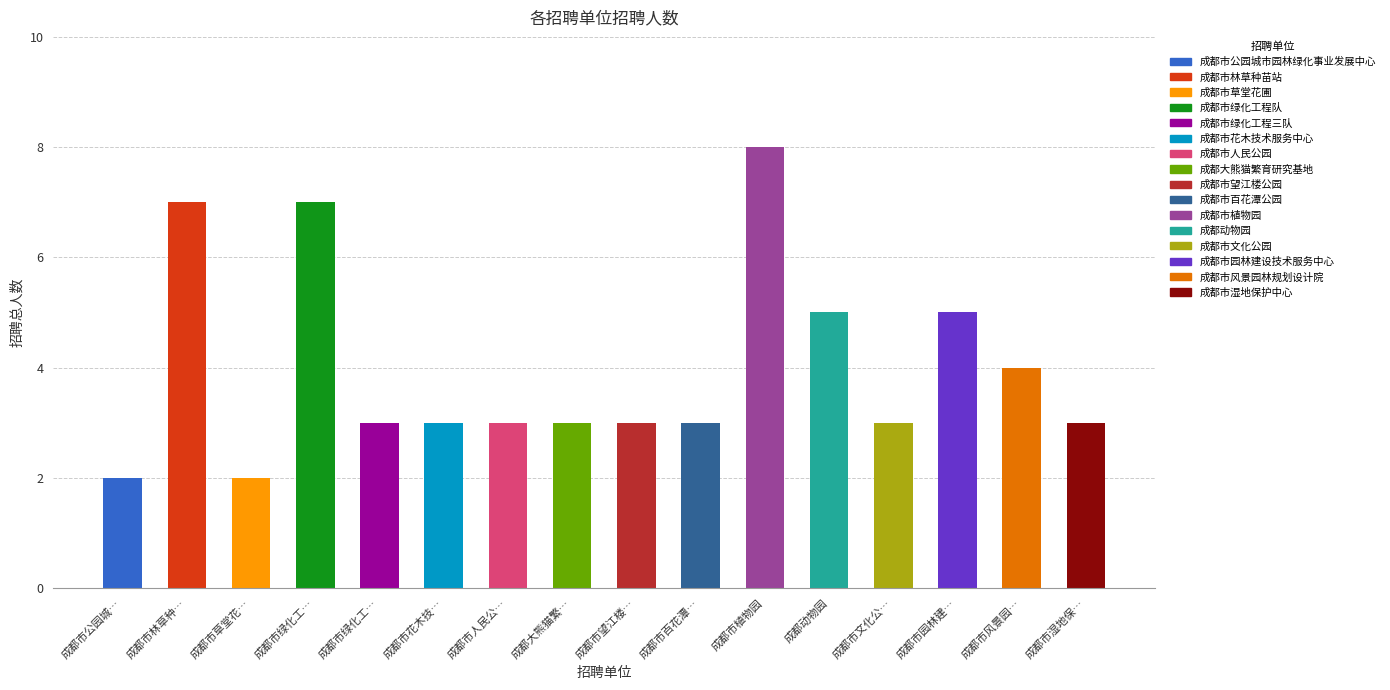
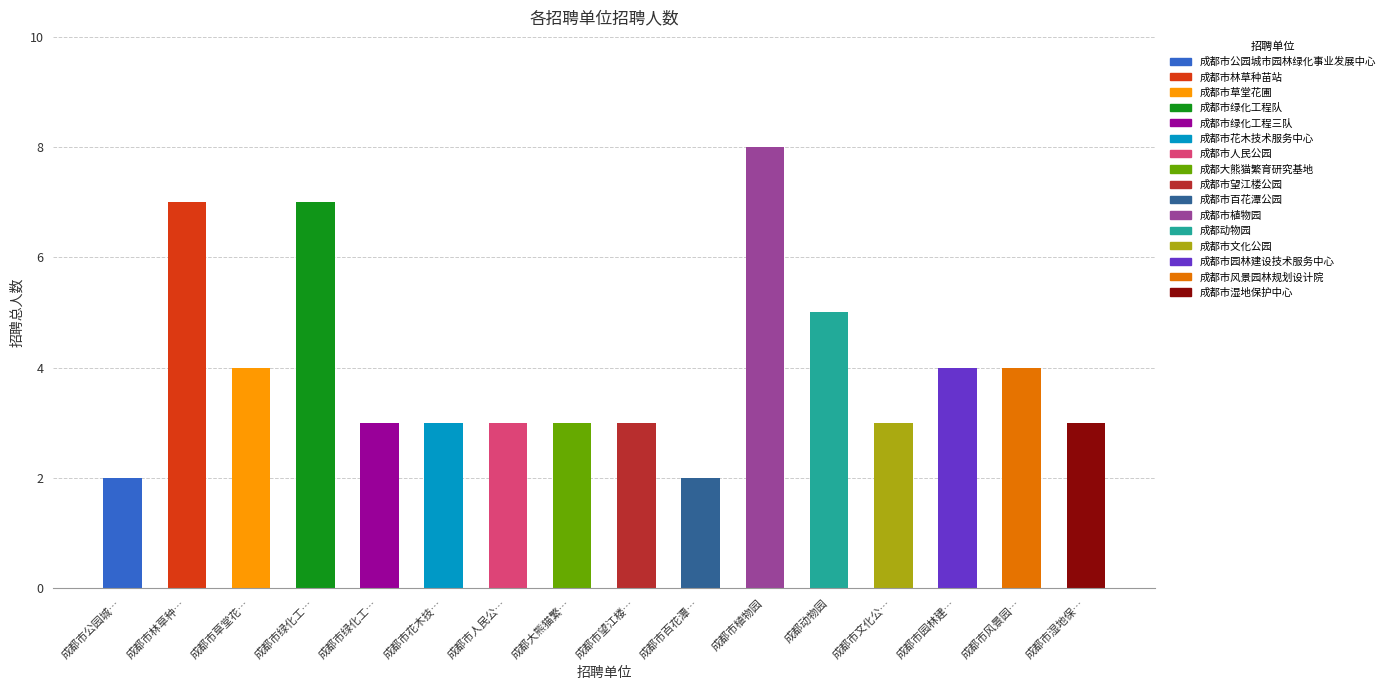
成都市草堂花…: 2 -> 4
成都市百花潭…: 3 -> 2
成都市园林建…: 5 -> 4
